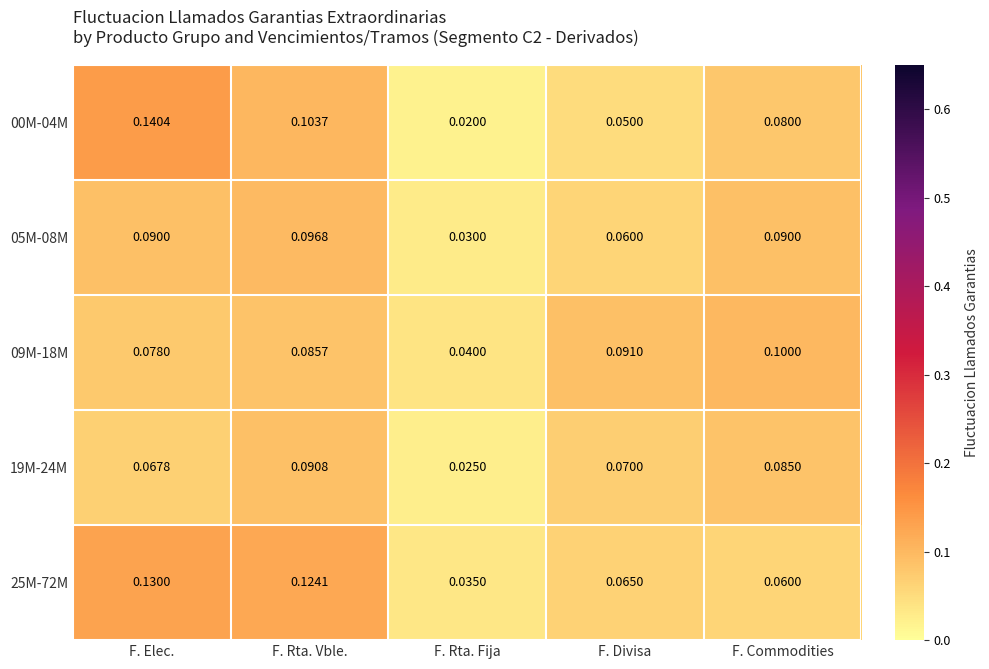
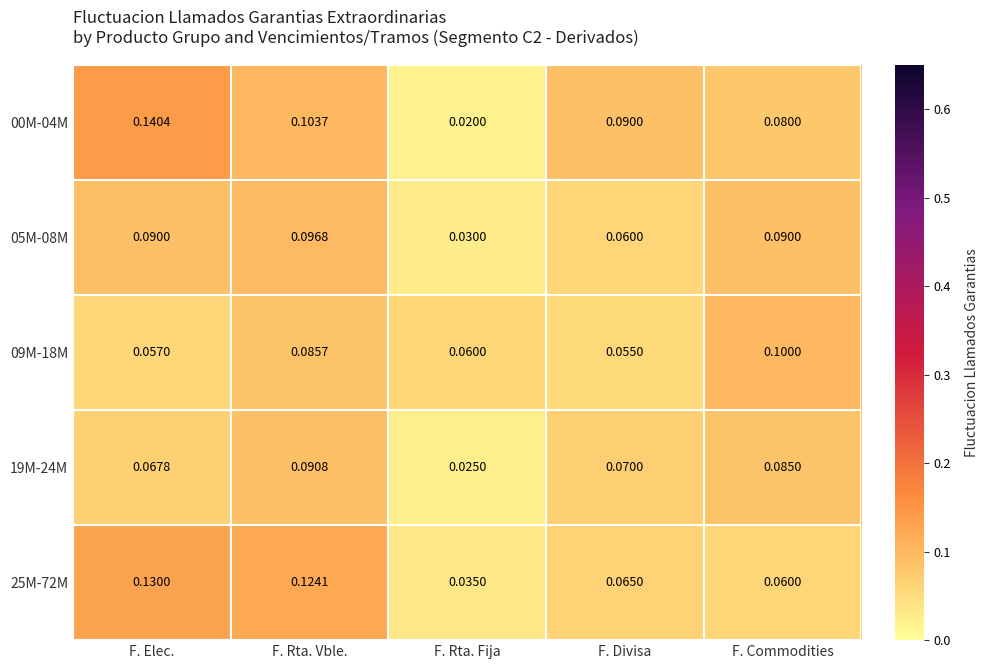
00M-04M, F. Divisa: 0.0500 -> 0.0900
09M-18M, F. Elec.: 0.0780 -> 0.0570
09M-18M, F. Rta. Fija: 0.0400 -> 0.0600
09M-18M, F. Divisa: 0.0910 -> 0.0550
